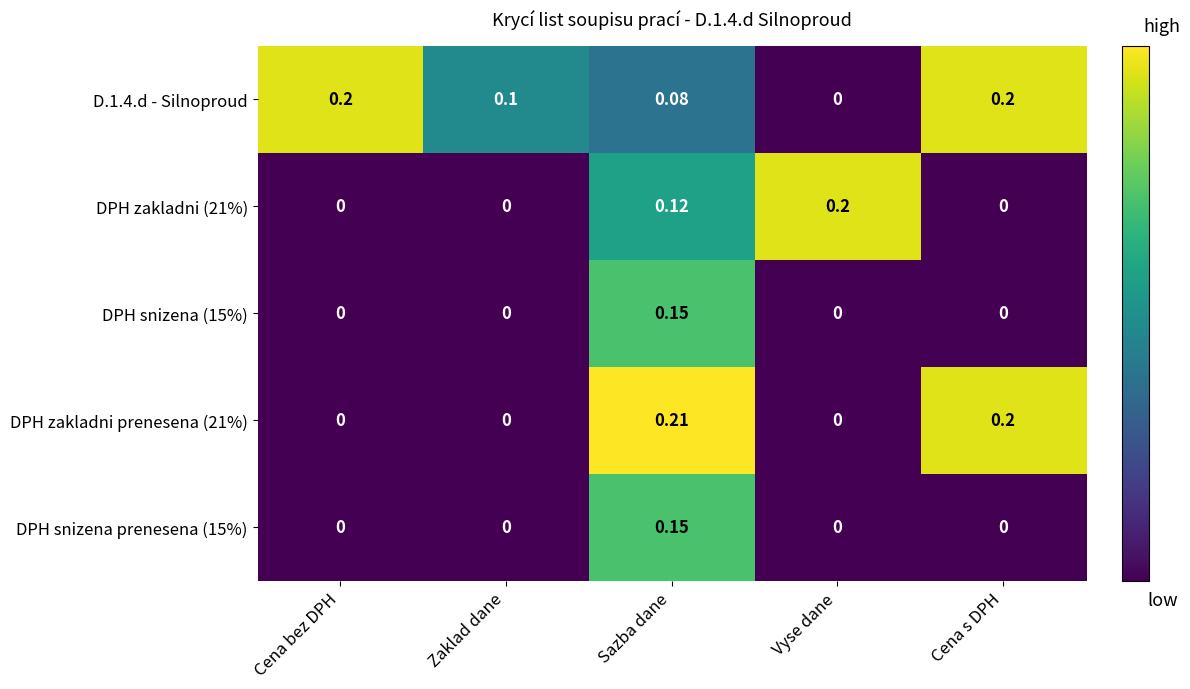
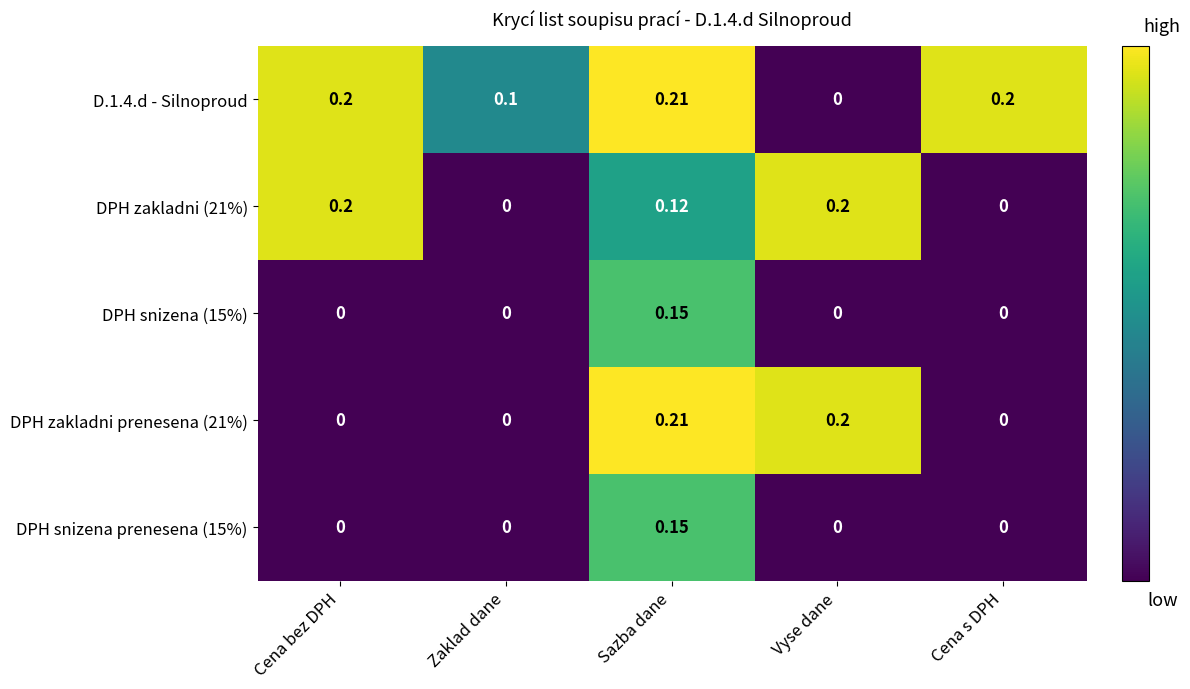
D.1.4.d - Silnoproud, Sazba dane: 0.08 -> 0.21
DPH zakladni (21%), Cena bez DPH: 0 -> 0.2
DPH zakladni prenesena (21%), Vyse dane: 0 -> 0.2
DPH zakladni prenesena (21%), Cena s DPH: 0.2 -> 0
